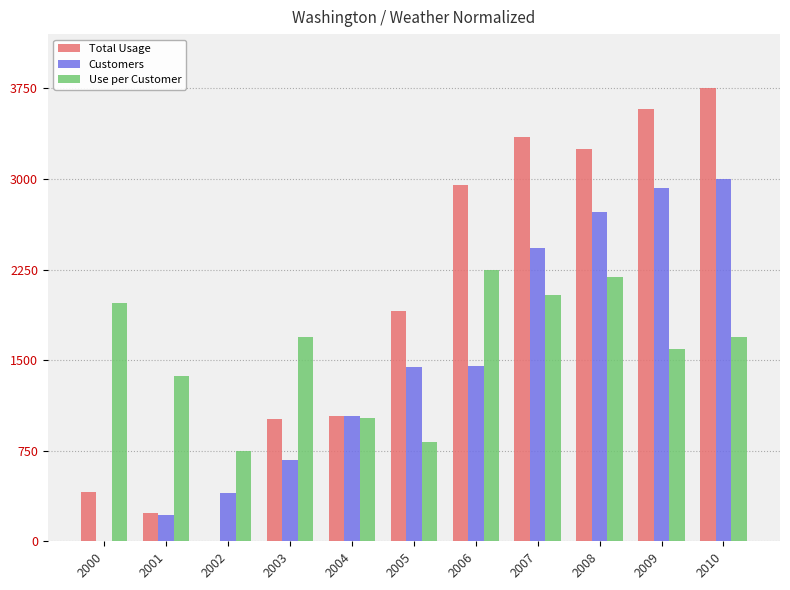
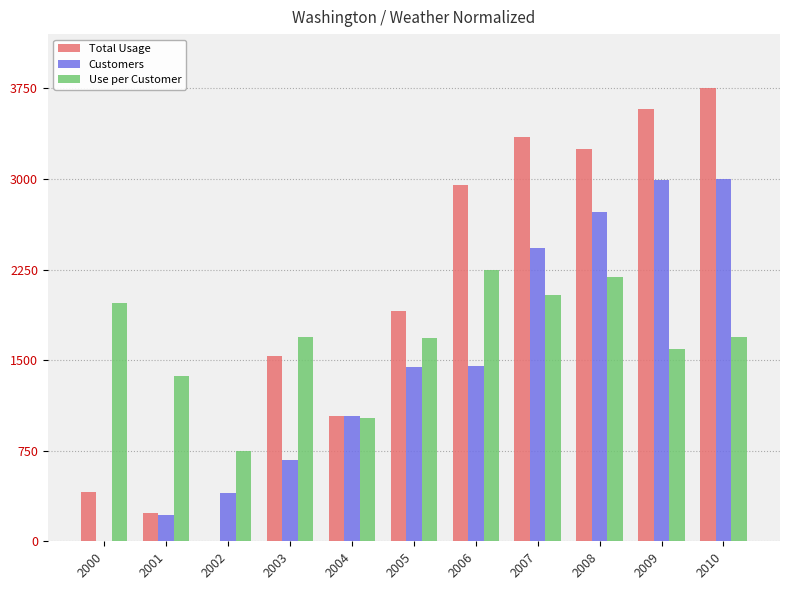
Total Usage, 2003: 1010 -> 1530
Use per Customer, 2005: 820 -> 1680
Customers, 2009: 2930 -> 2990
